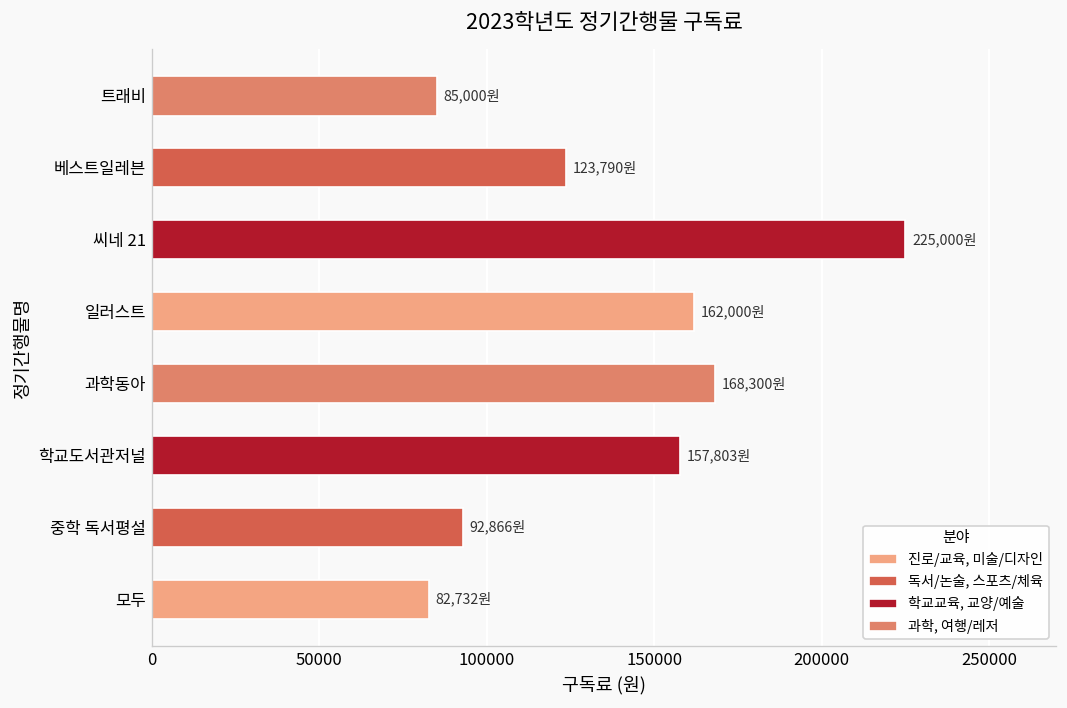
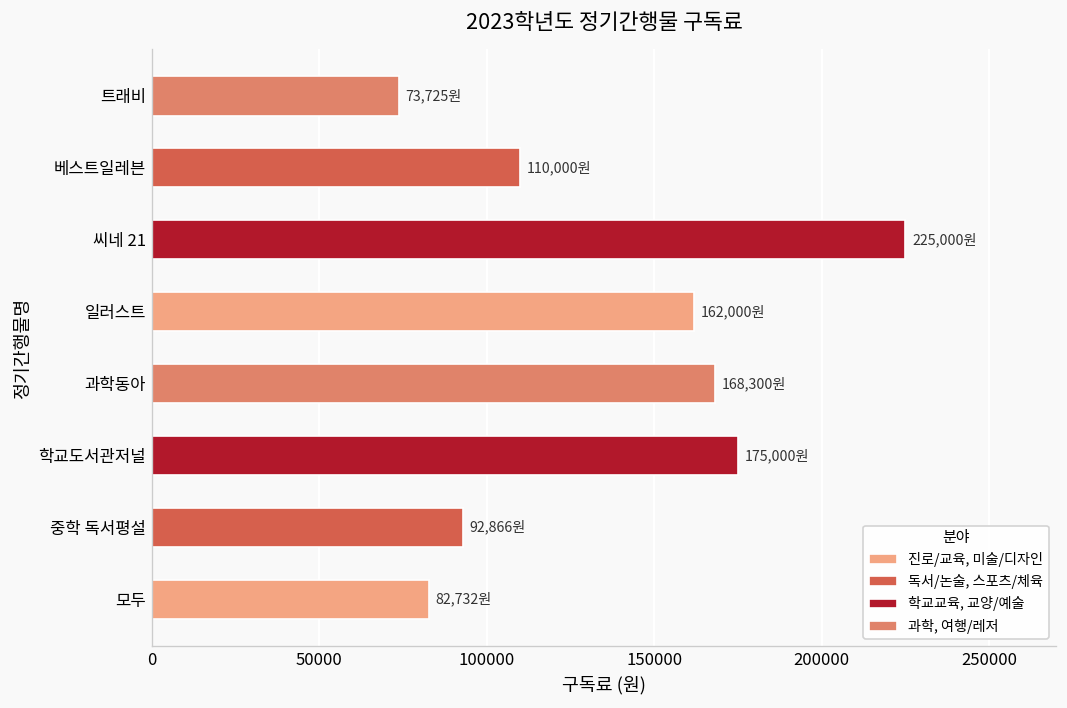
트래비: 85,000원 -> 73,725원
베스트일레븐: 123,790원 -> 110,000원
학교도서관저널: 157,803원 -> 175,000원
